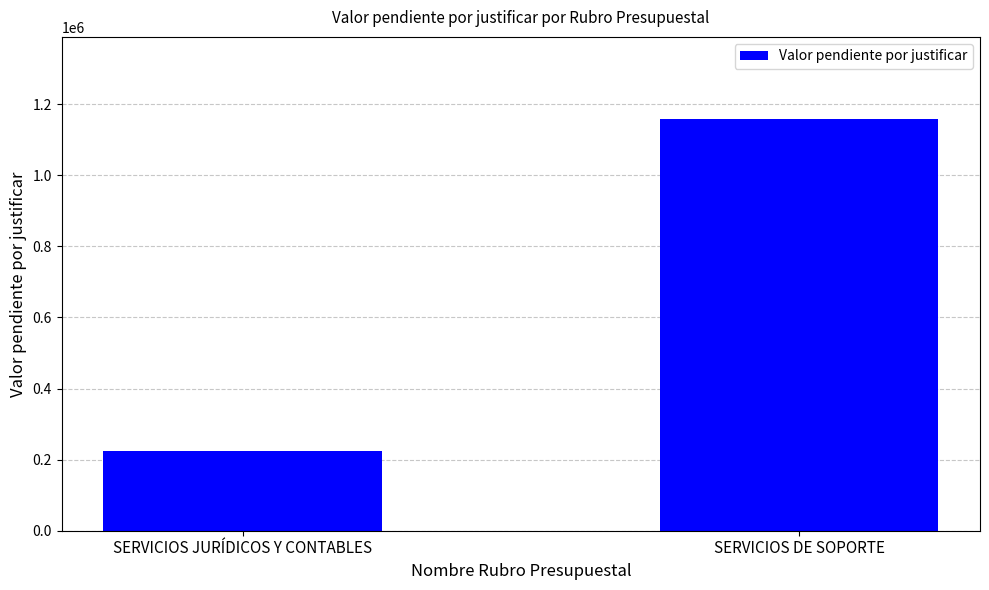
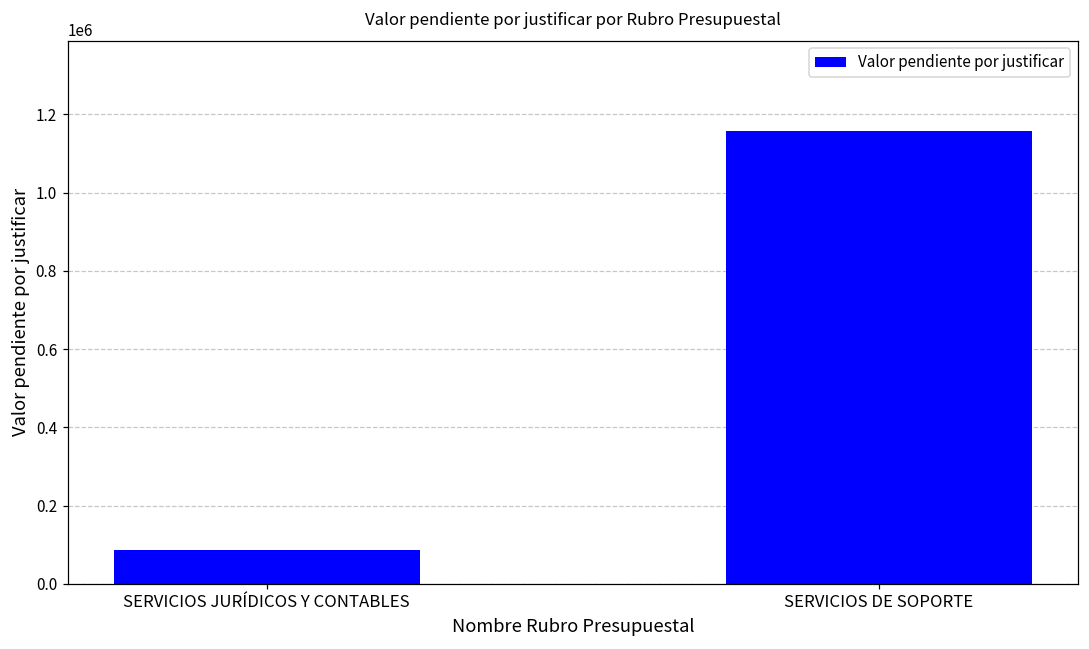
SERVICIOS JURÍDICOS Y CONTABLES: 220000 -> 90000
